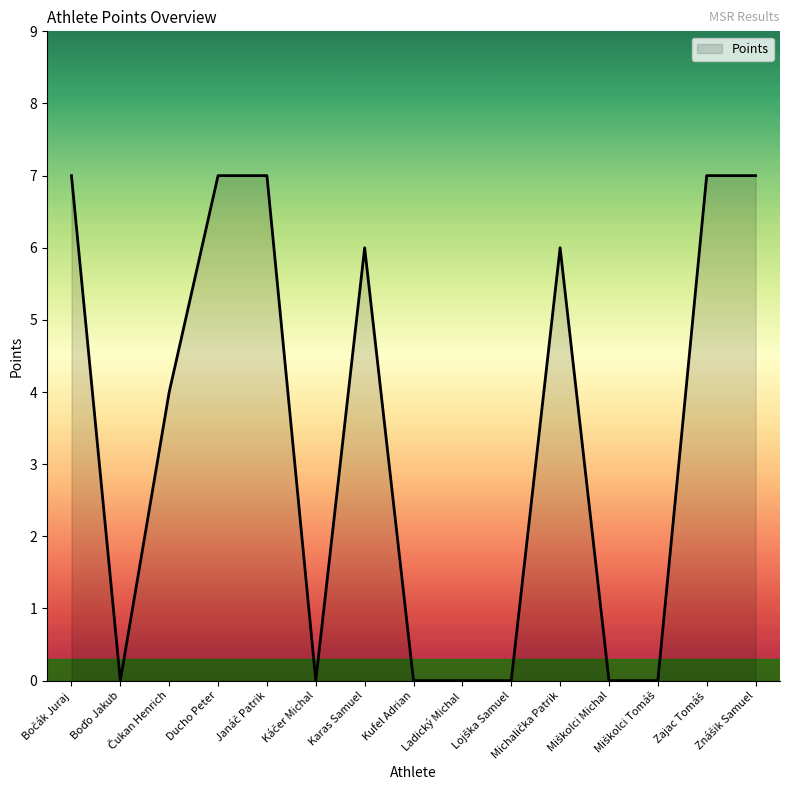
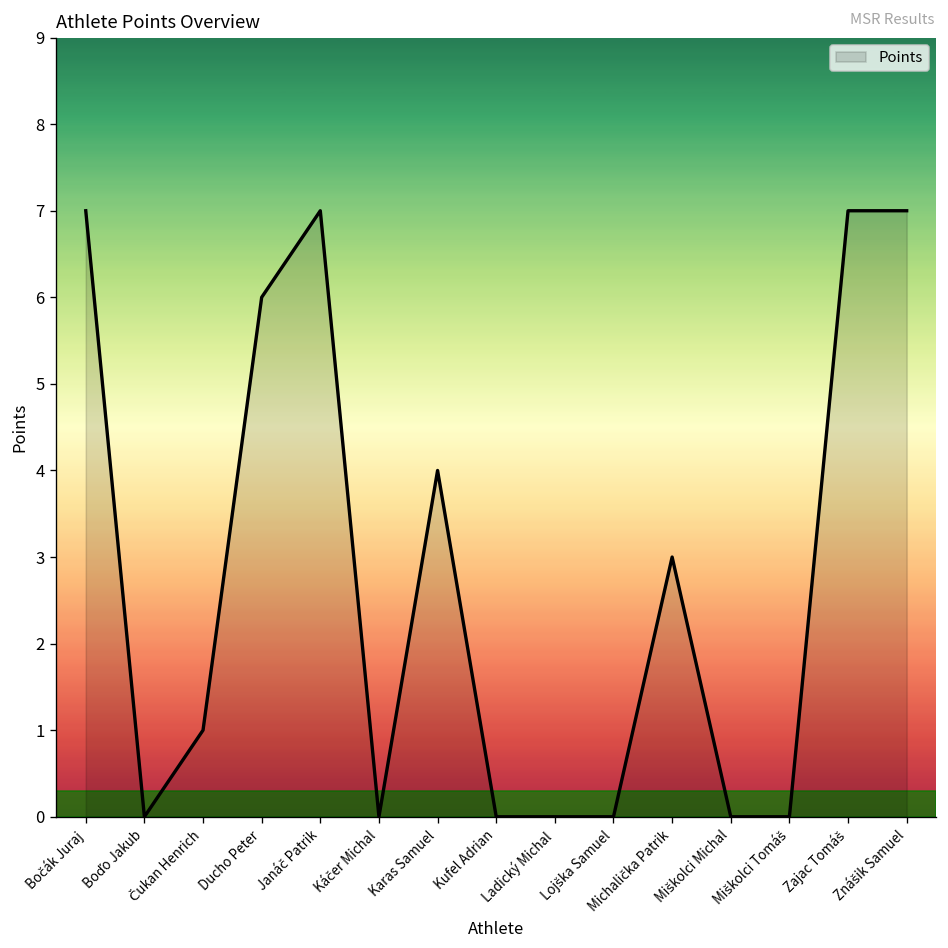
Čukan Henrich: 4 -> 1
Ducho Peter: 7 -> 6
Karas Samuel: 6 -> 4
Michalička Patrik: 6 -> 3
